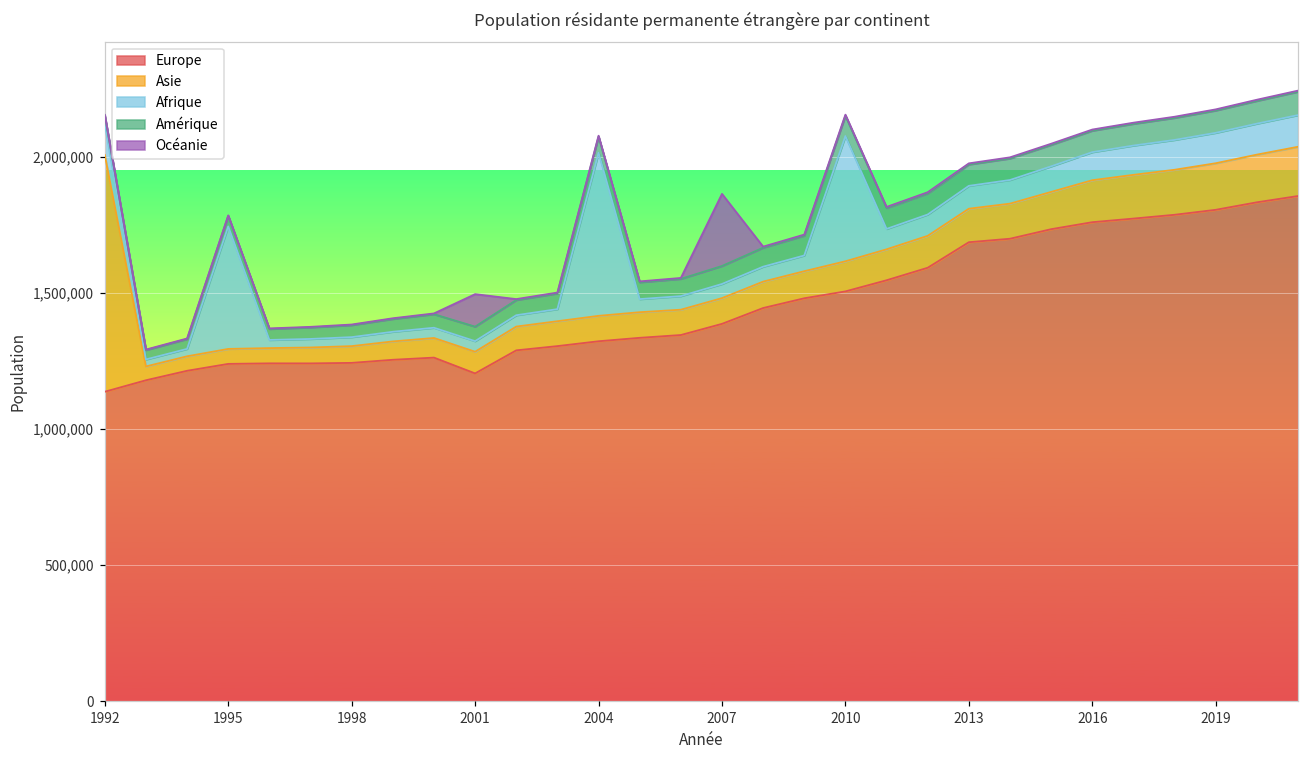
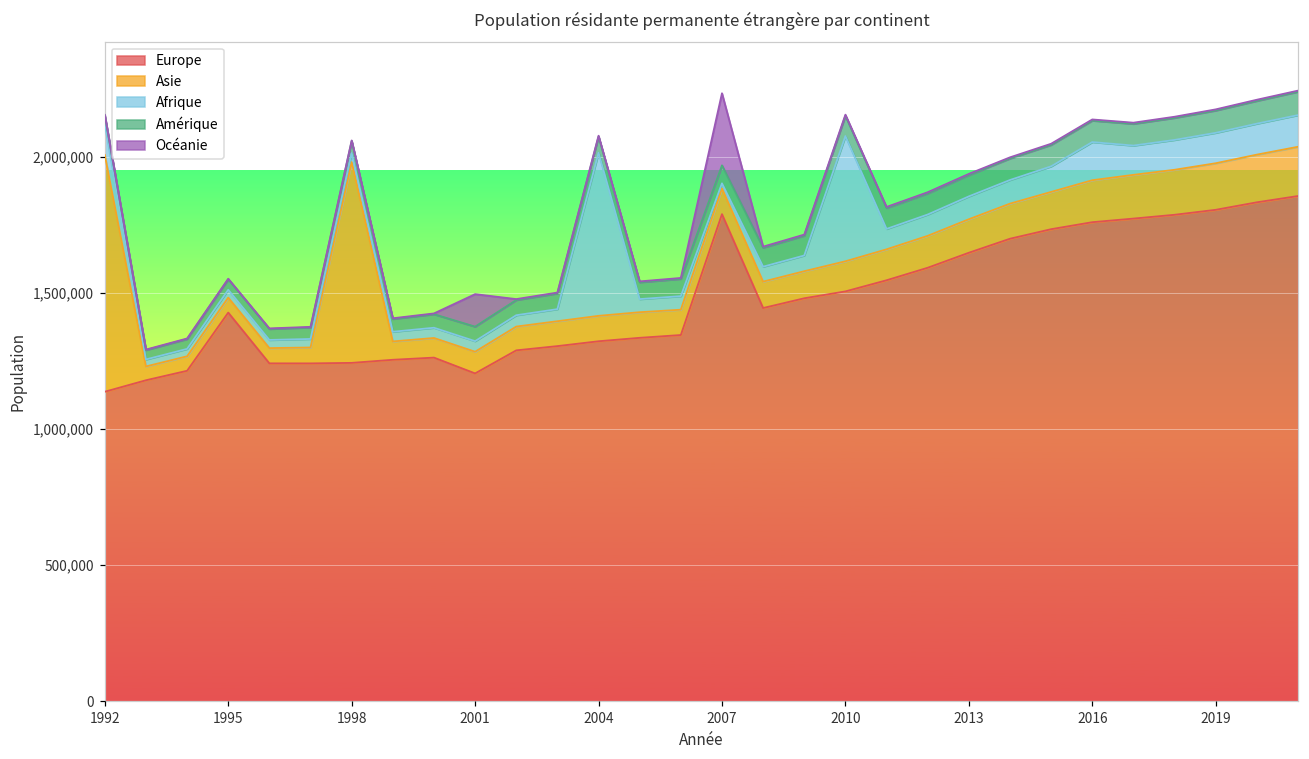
Europe, 1995: 1,240,000 -> 1,430,000
Afrique, 1995: 450,000 -> 30,000
Asie, 1998: 60,000 -> 740,000
Europe, 2007: 1,390,000 -> 1,790,000
Afrique, 2007: 50,000 -> 20,000
Europe, 2013: 1,690,000 -> 1,650,000
Afrique, 2016: 100,000 -> 140,000
